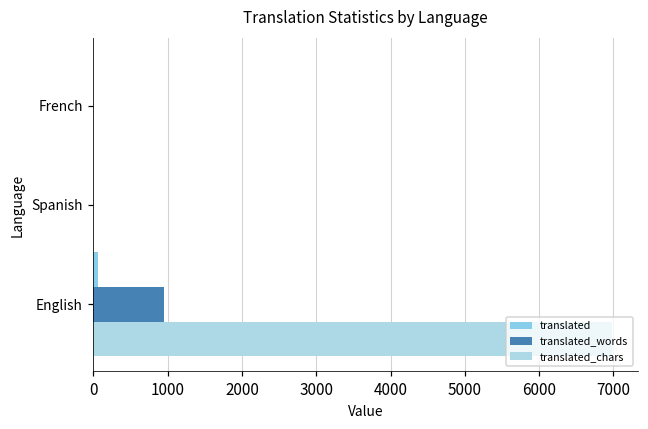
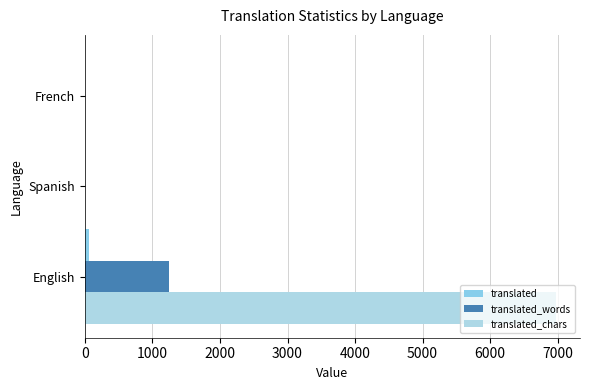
translated_words, English: 900 -> 1200
